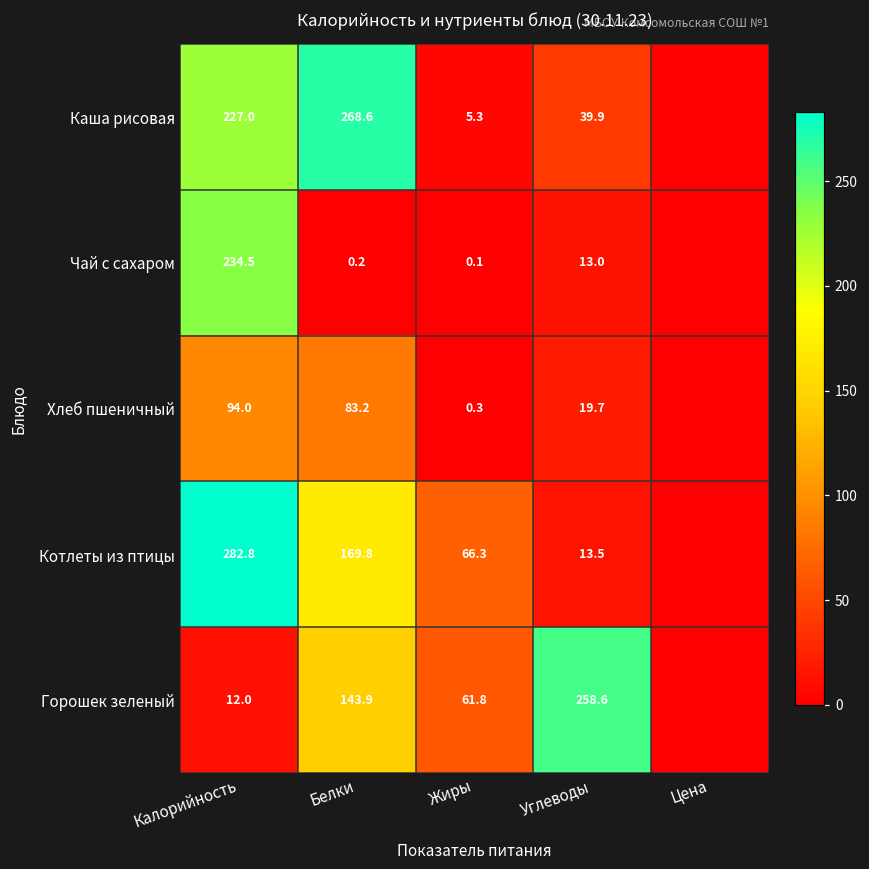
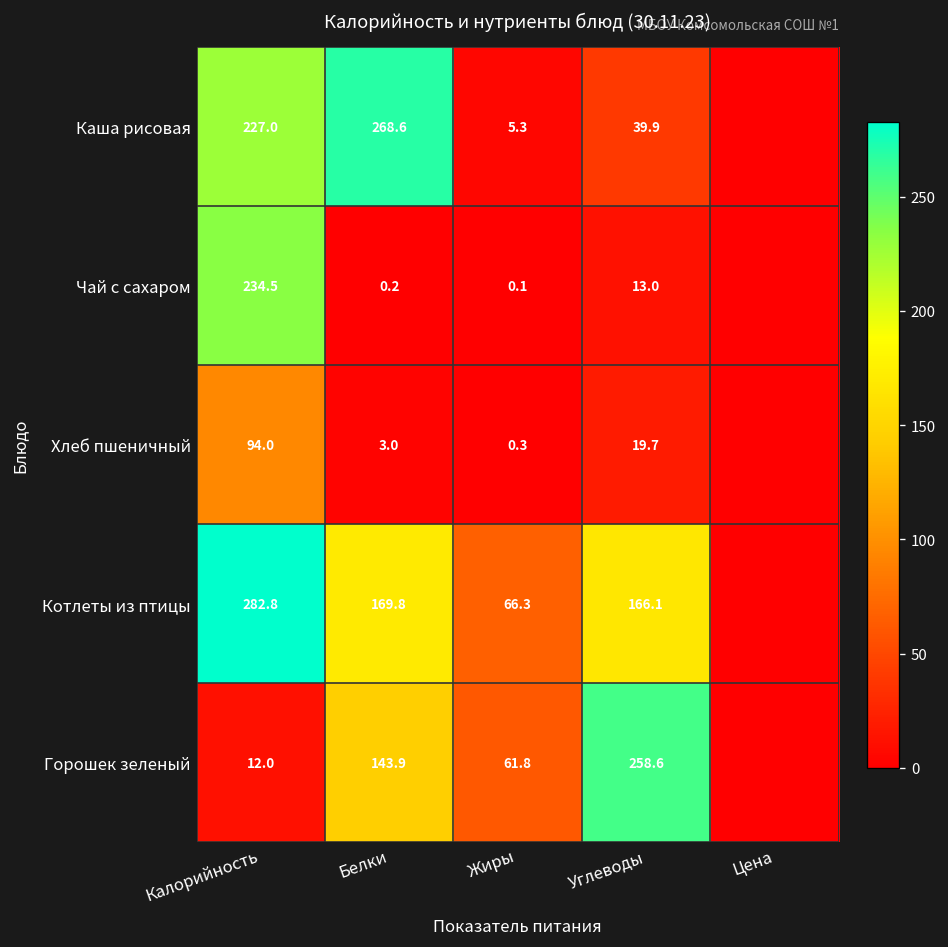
Хлеб пшеничный, Белки: 83.2 -> 3.0
Котлеты из птицы, Углеводы: 13.5 -> 166.1
